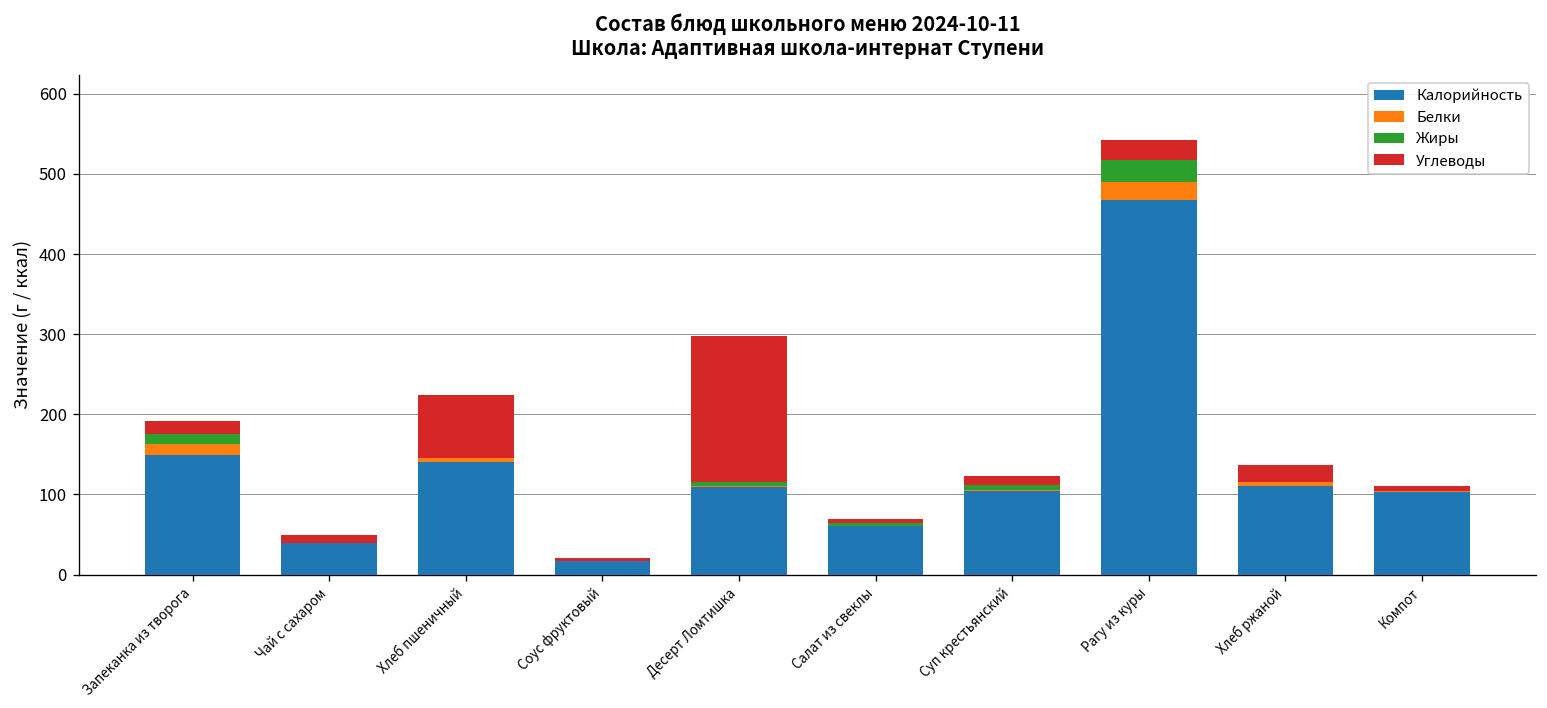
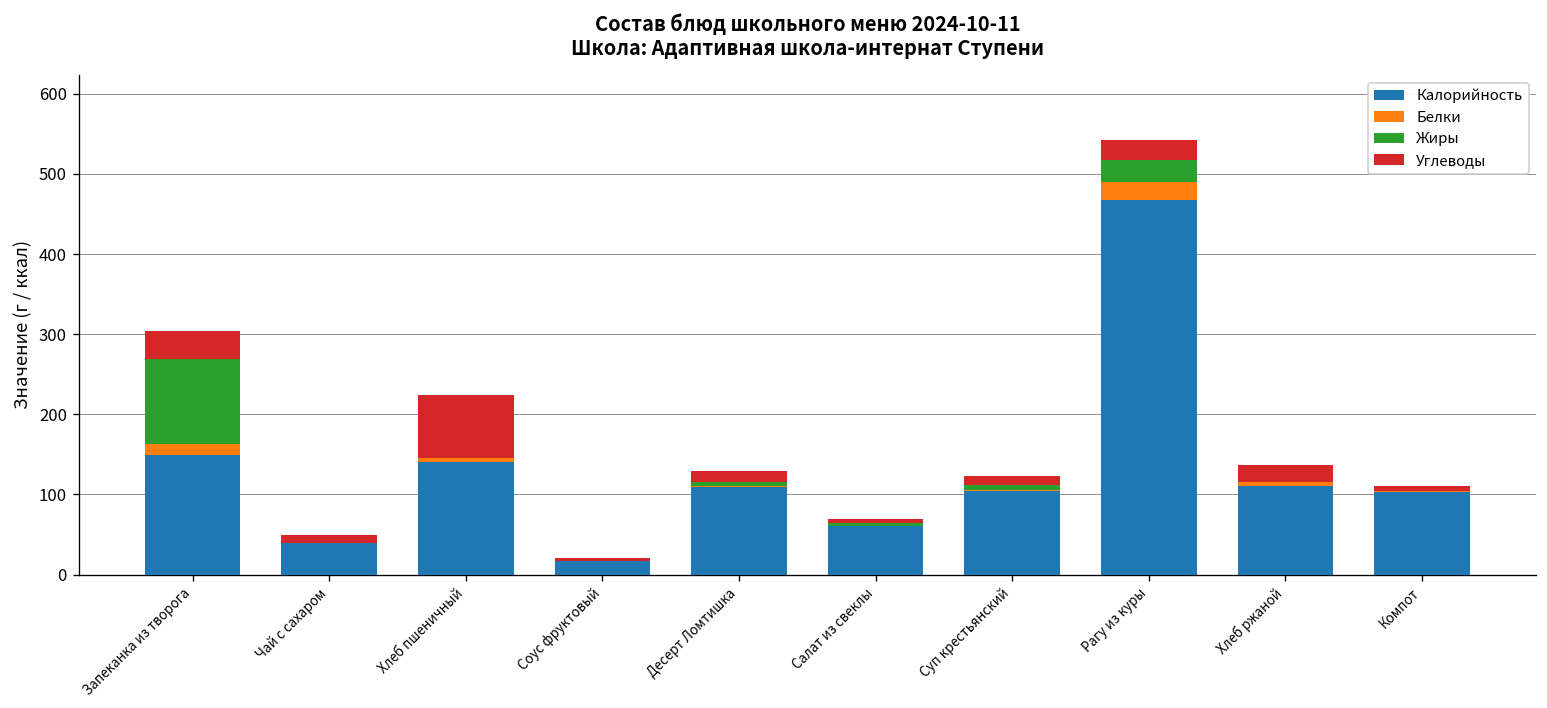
Жиры, Запеканка из творога: 10 -> 110
Углеводы, Запеканка из творога: 20 -> 40
Углеводы, Десерт Ломтишка: 180 -> 10
